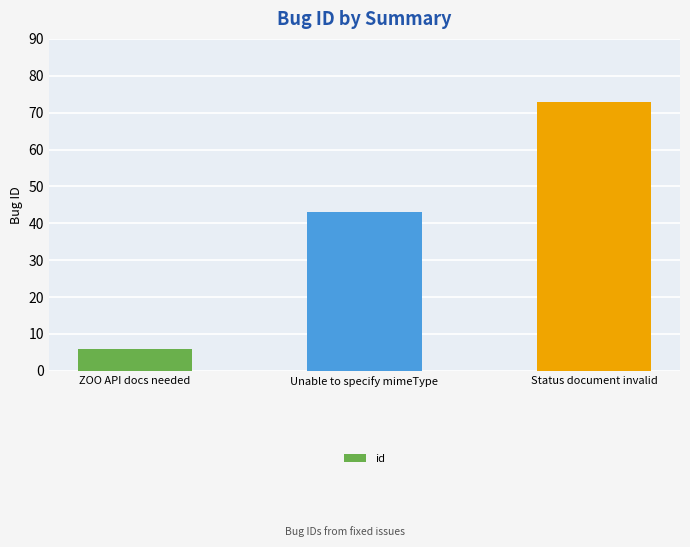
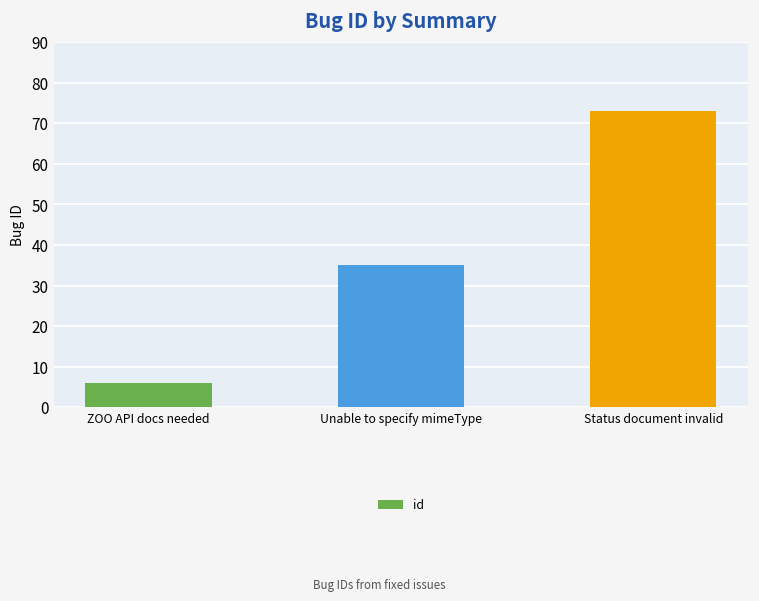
Unable to specify mimeType: 43 -> 35
